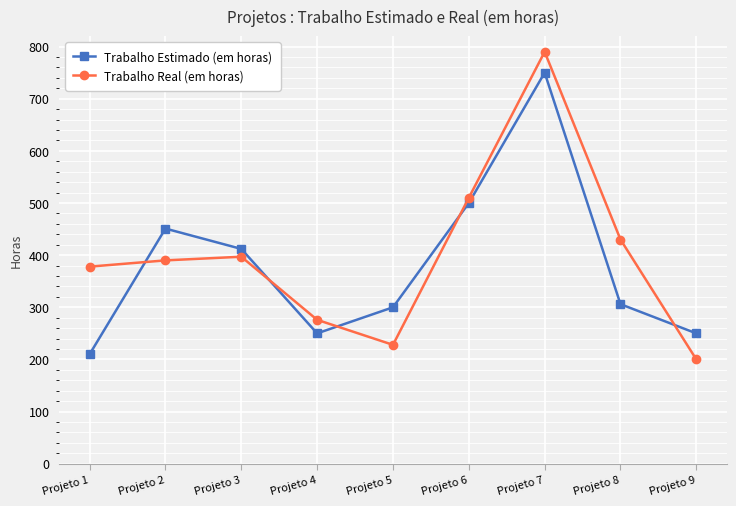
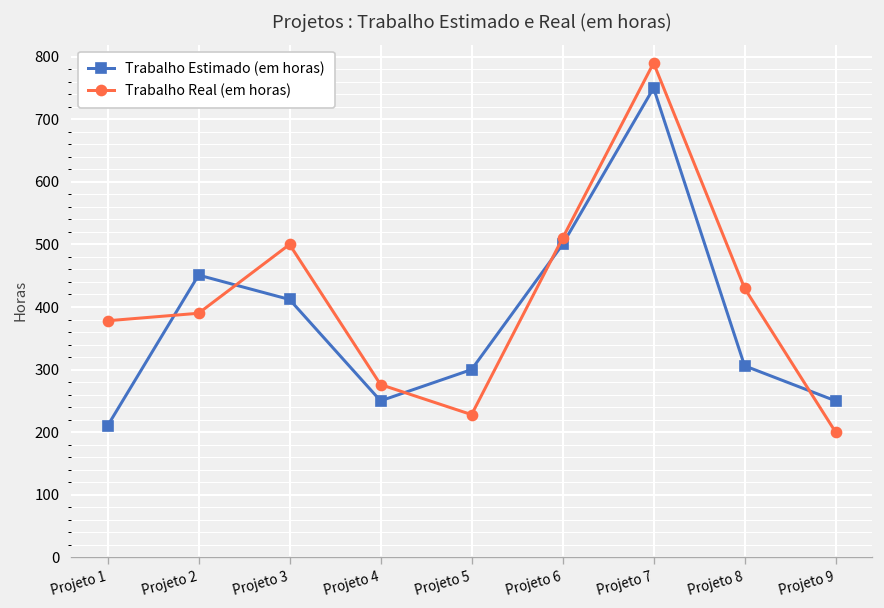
Trabalho Real (em horas), Projeto 3: 400 -> 500
